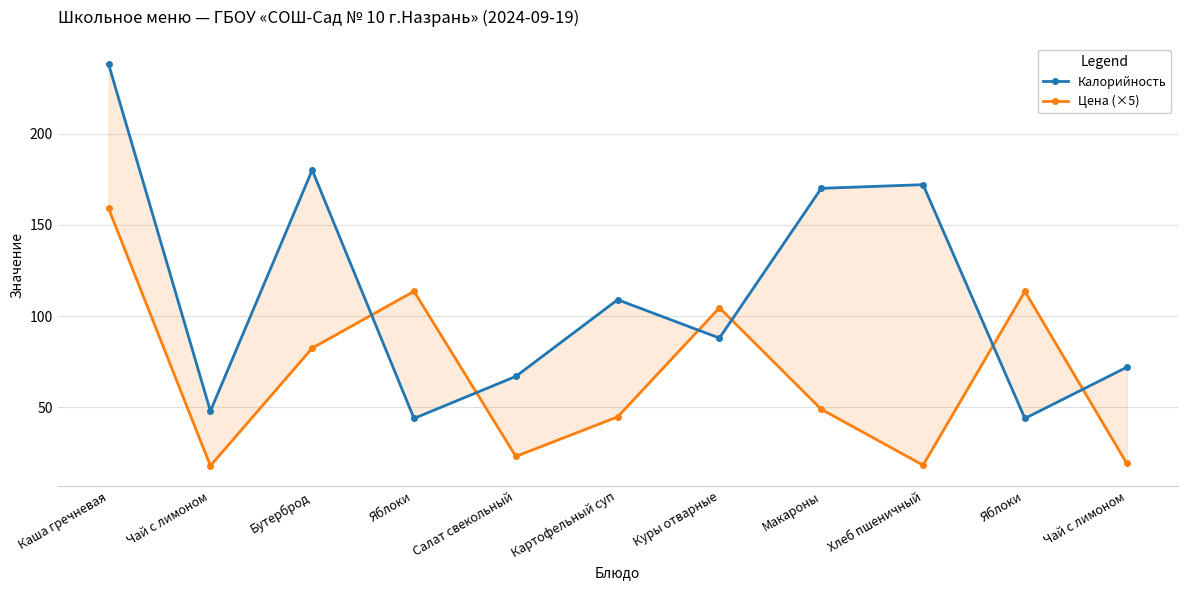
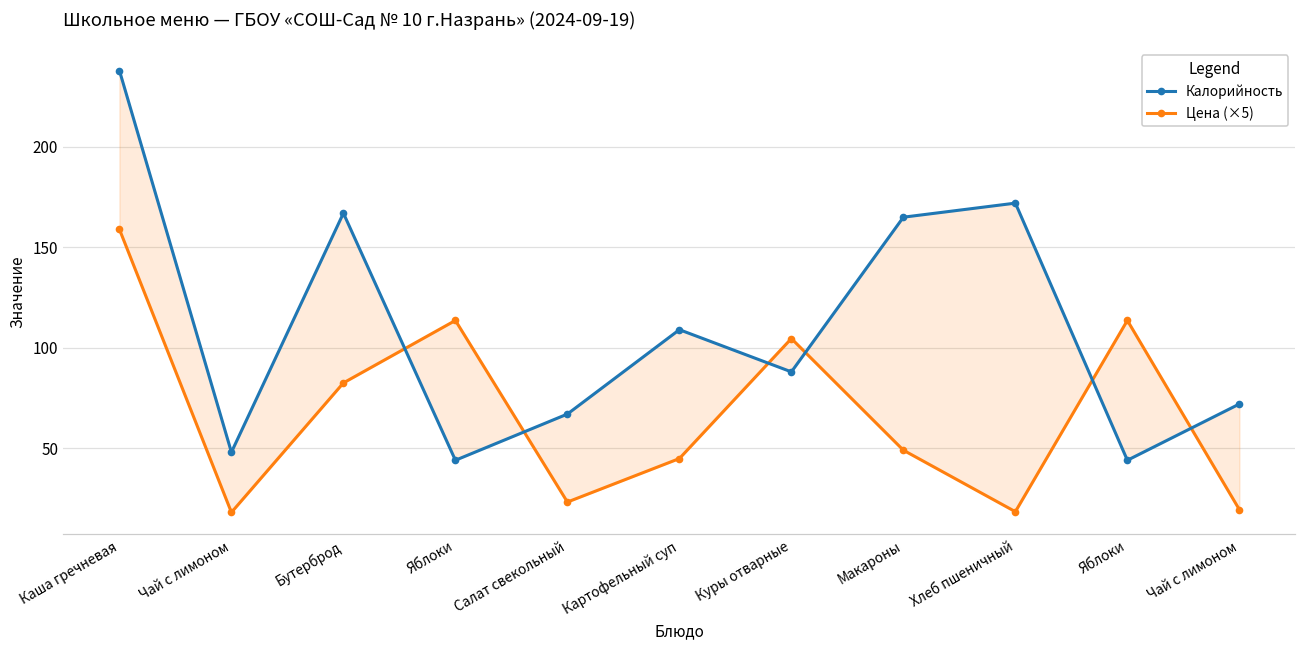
Калорийность, Бутерброд: 180 -> 167
Калорийность, Макароны: 170 -> 165
